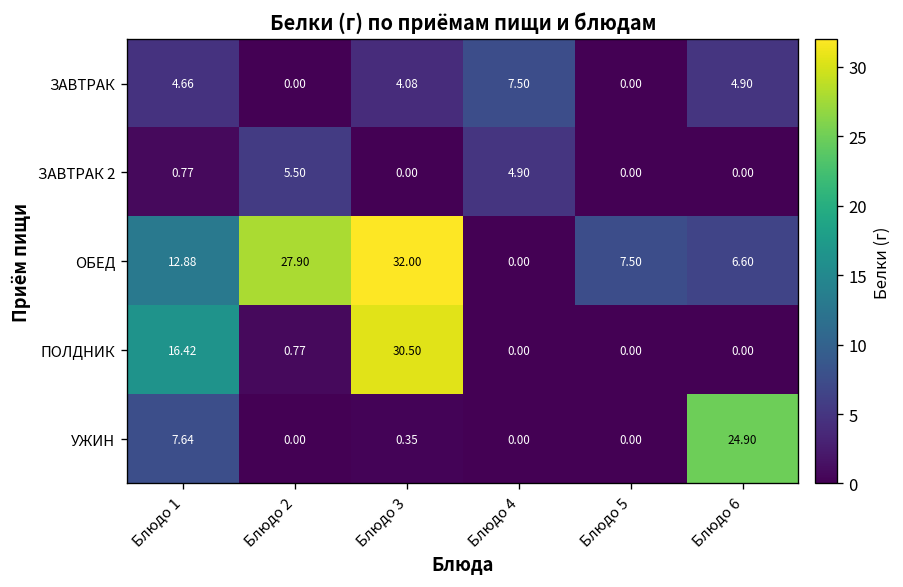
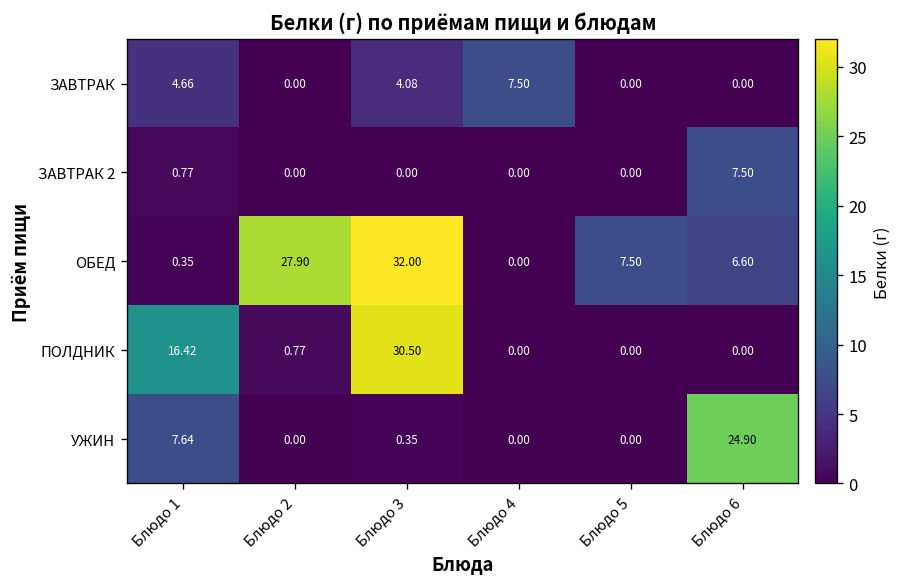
ЗАВТРАК, Блюдо 6: 4.90 -> 0.00
ЗАВТРАК 2, Блюдо 2: 5.50 -> 0.00
ЗАВТРАК 2, Блюдо 4: 4.90 -> 0.00
ЗАВТРАК 2, Блюдо 6: 0.00 -> 7.50
ОБЕД, Блюдо 1: 12.88 -> 0.35
